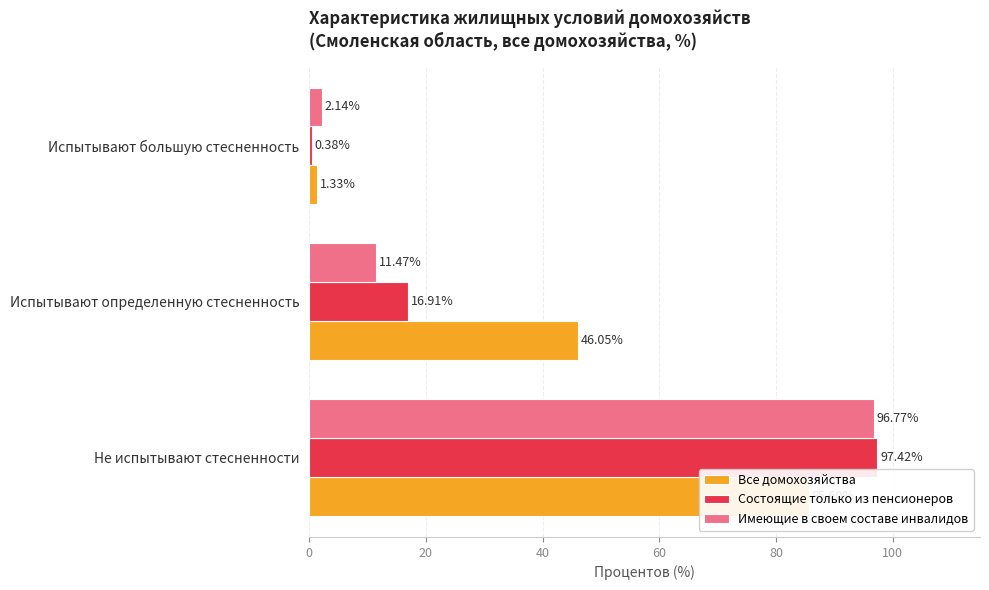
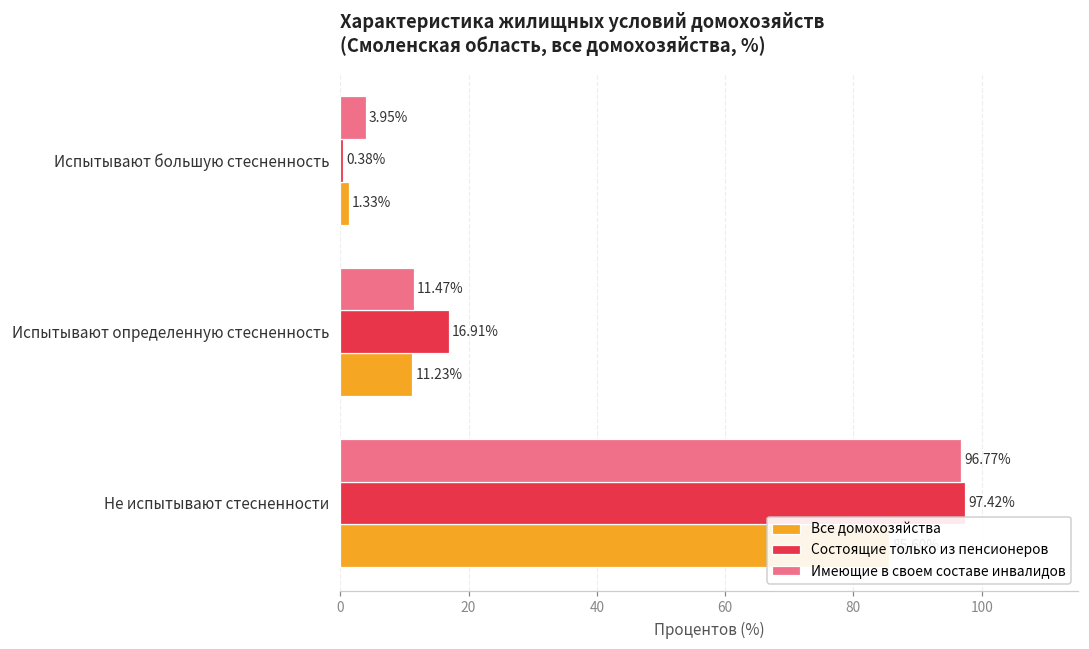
Имеющие в своем составе инвалидов, Испытывают большую стесненность: 2.14% -> 3.95%
Все домохозяйства, Испытывают определенную стесненность: 46.05% -> 11.23%
